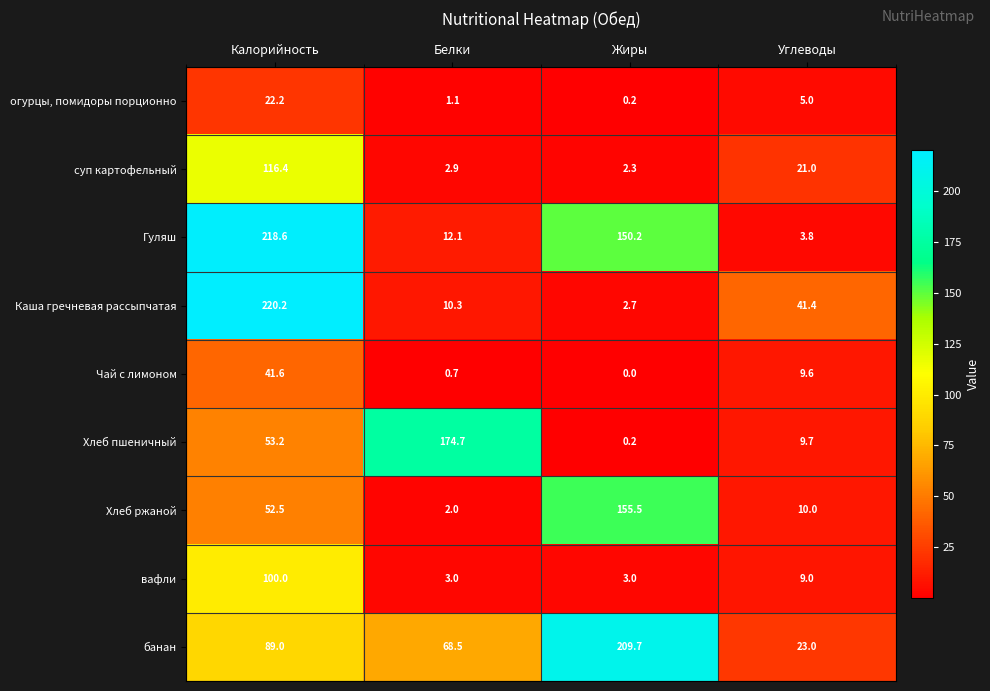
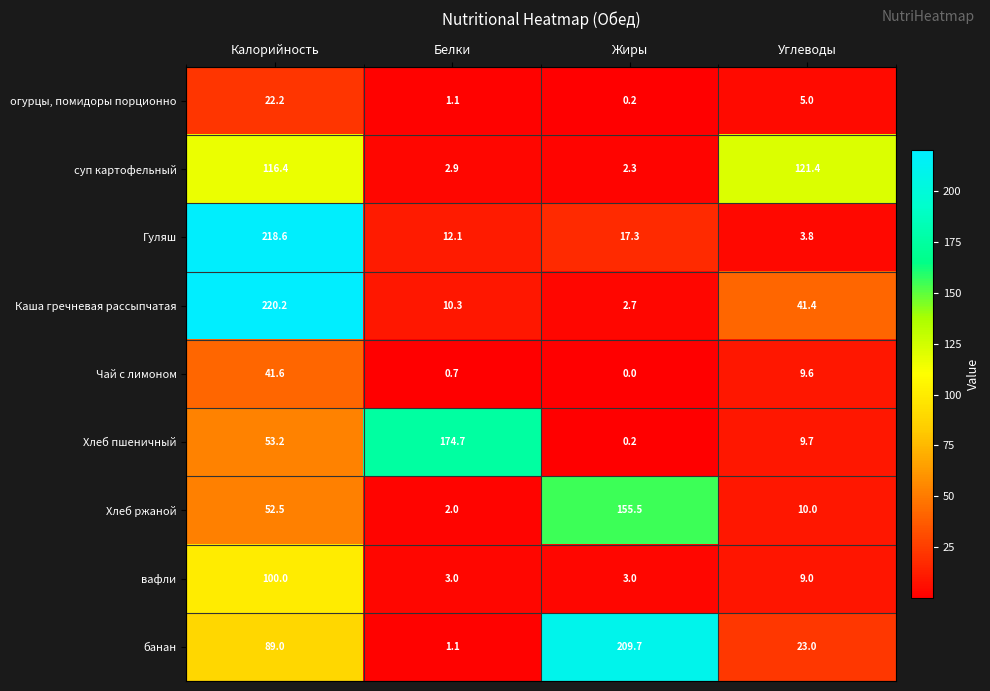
суп картофельный, Углеводы: 21.0 -> 121.4
Гуляш, Жиры: 150.2 -> 17.3
банан, Белки: 68.5 -> 1.1
